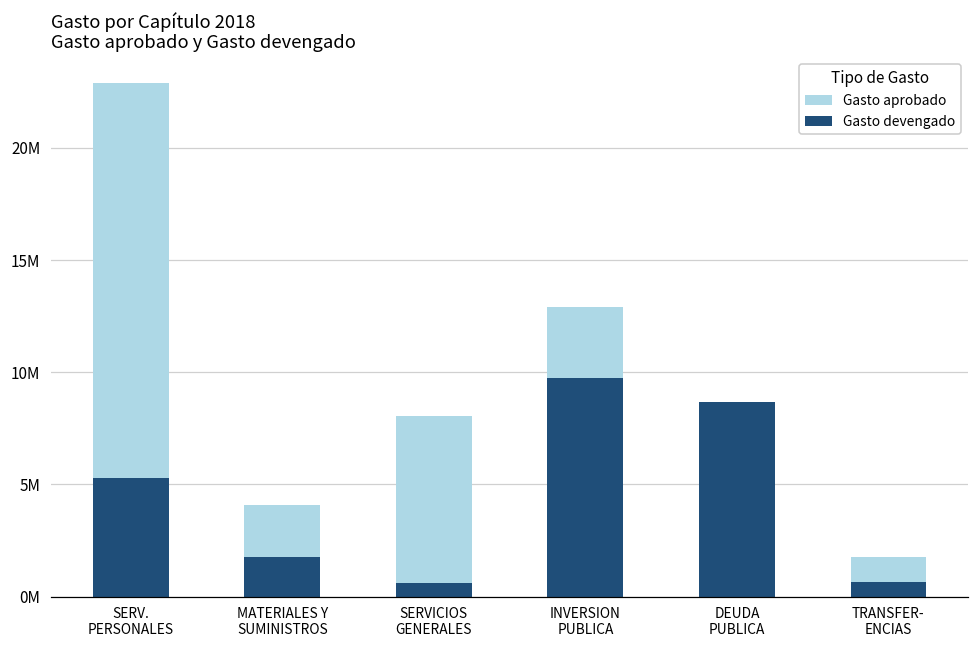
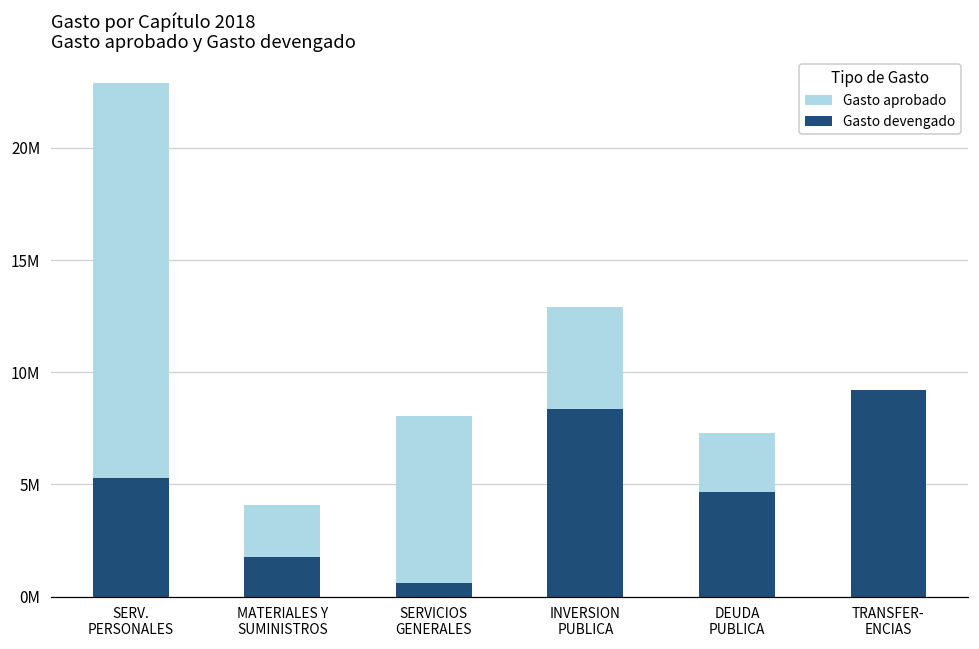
Gasto devengado, INVERSION PUBLICA: 9700000 -> 8400000
Gasto devengado, DEUDA PUBLICA: 8700000 -> 4700000
Gasto devengado, TRANSFER- ENCIAS: 600000 -> 9200000
